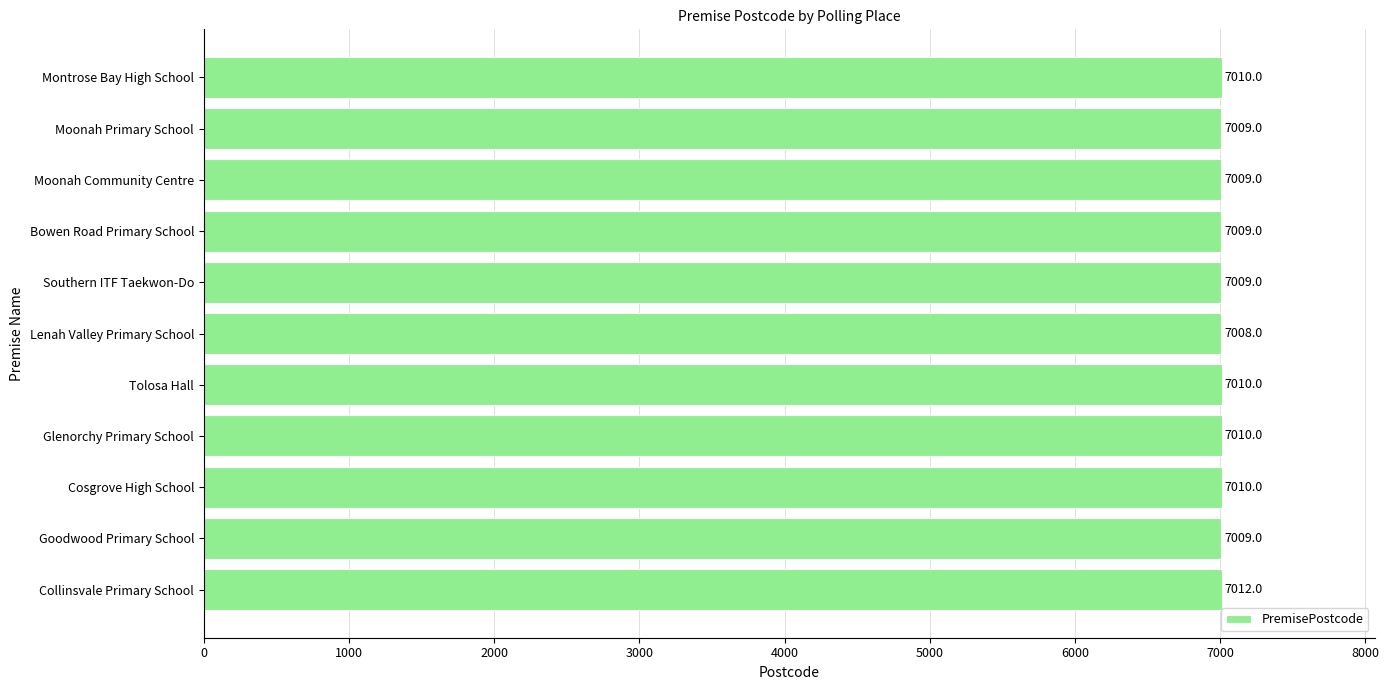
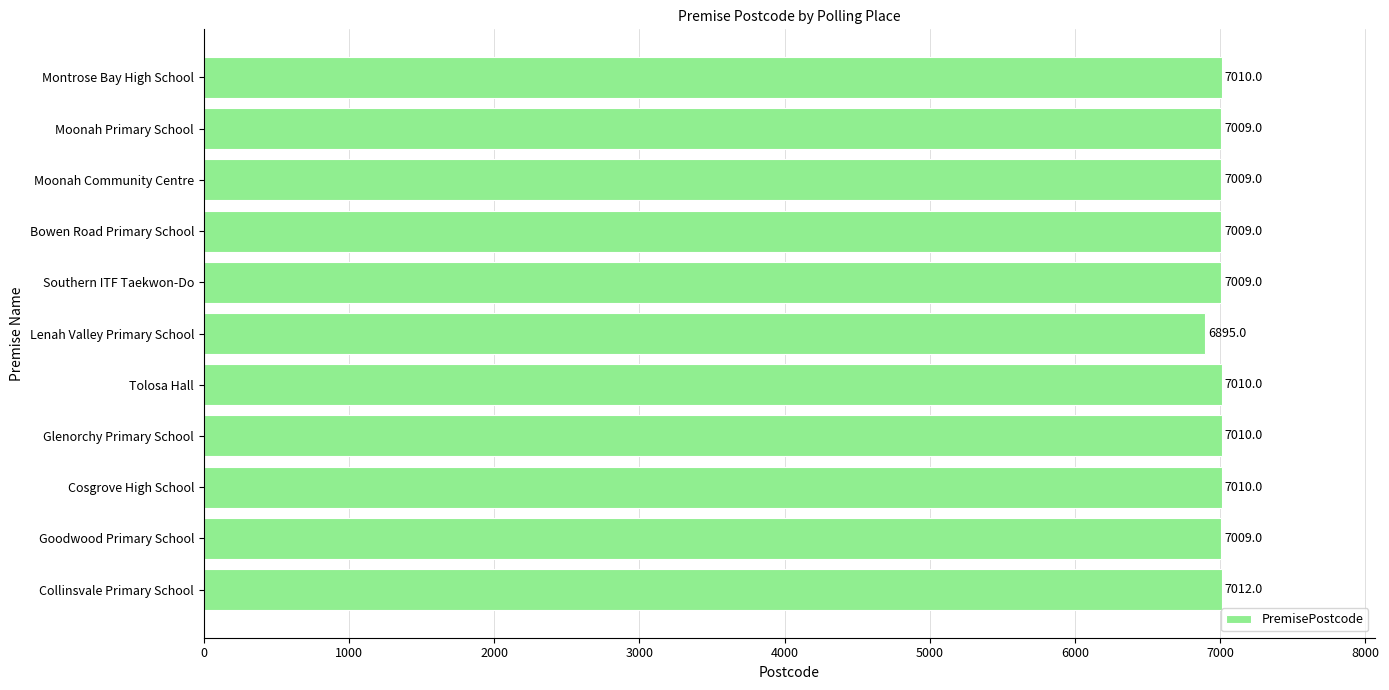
Lenah Valley Primary School: 7008.0 -> 6895.0
